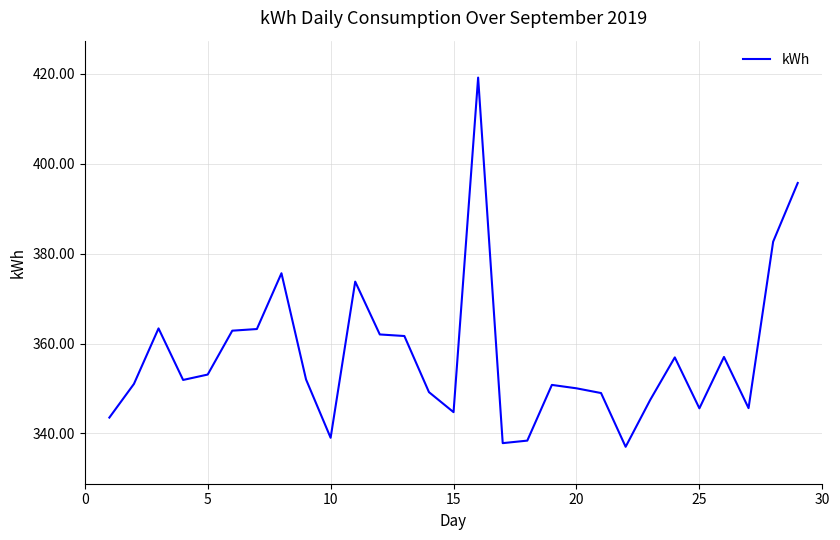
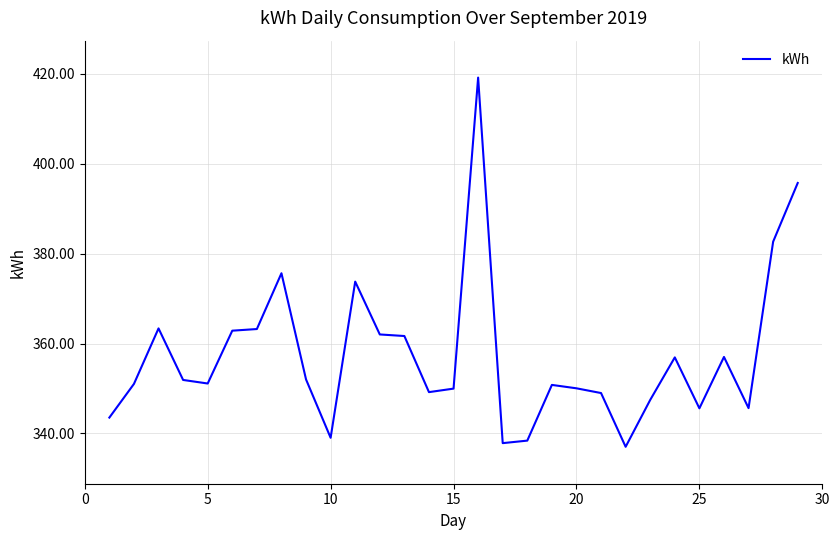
5: 353 -> 351
15: 345 -> 350
